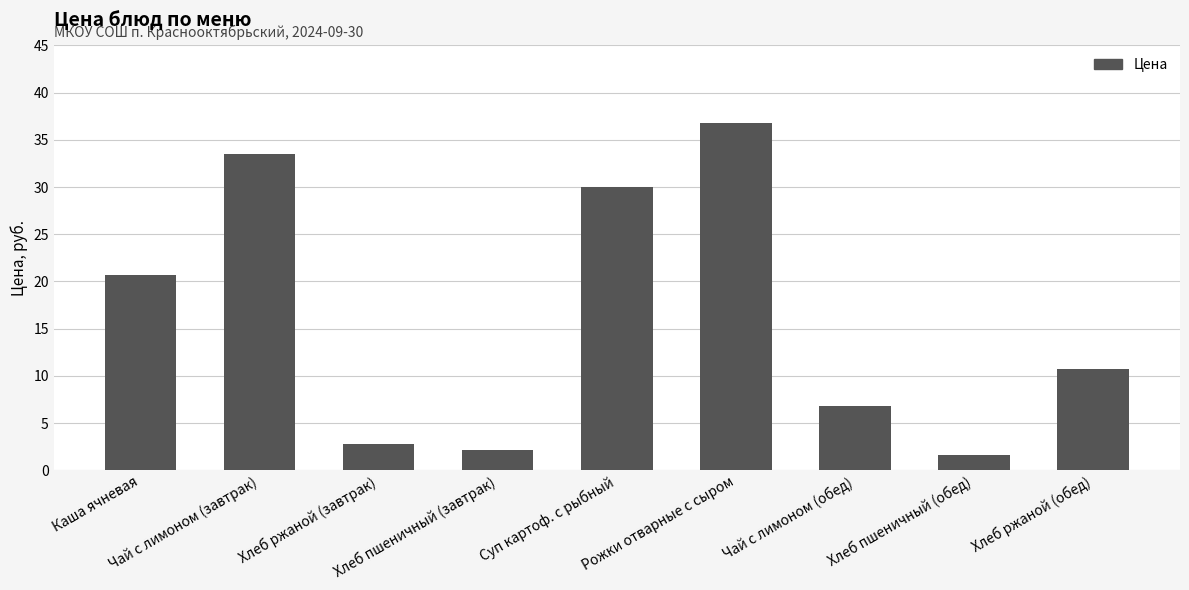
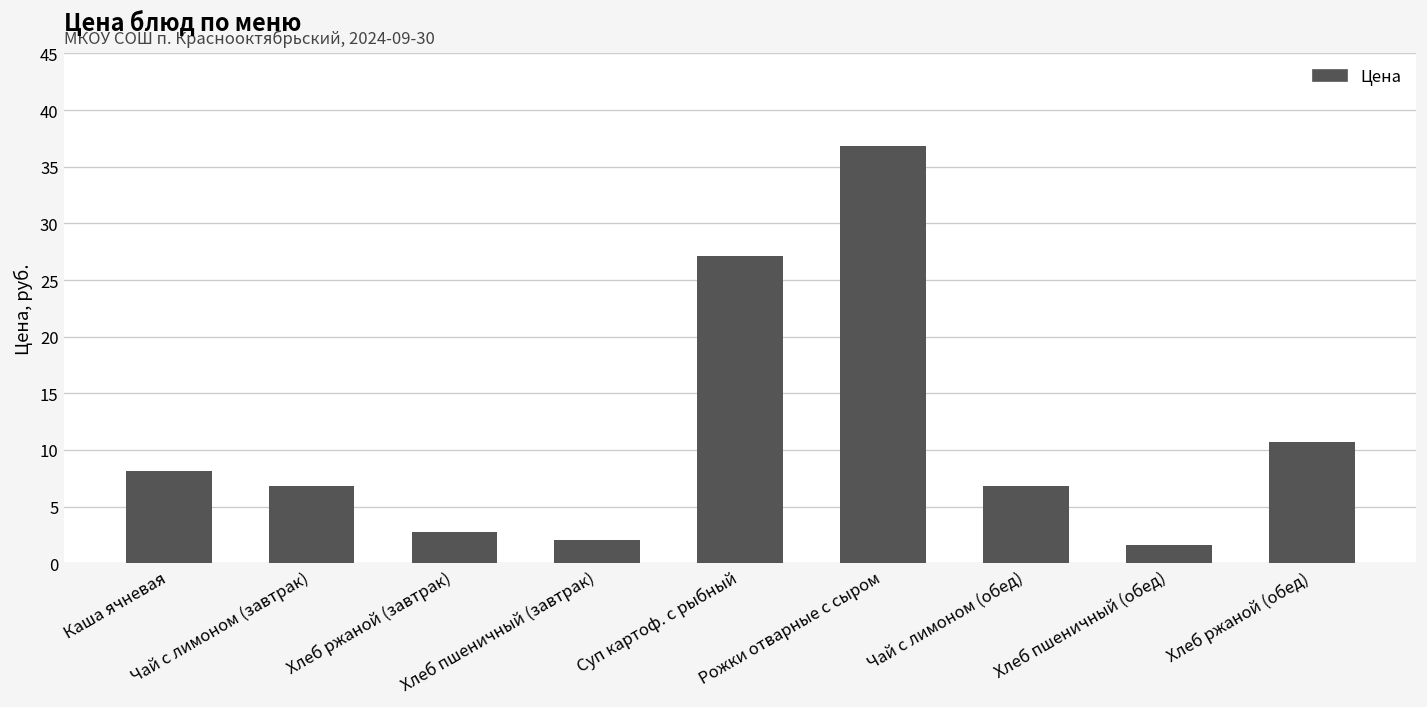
Каша ячневая: 21 -> 8
Чай с лимоном (завтрак): 34 -> 7
Суп картоф. с рыбный: 30 -> 27
